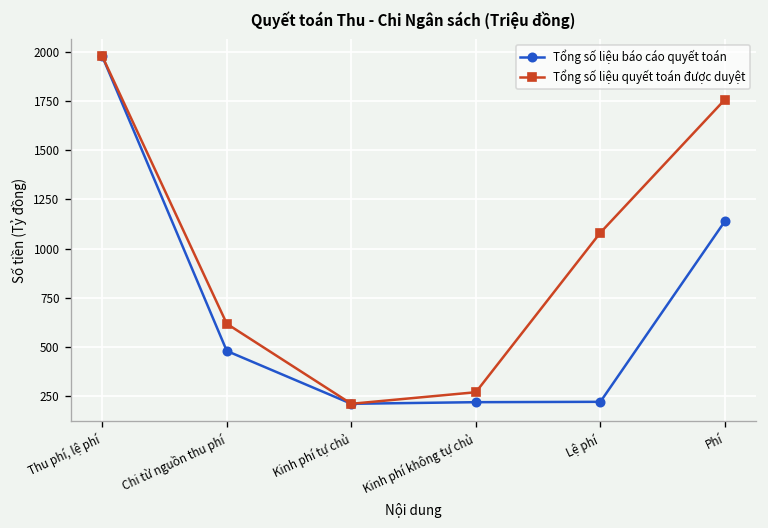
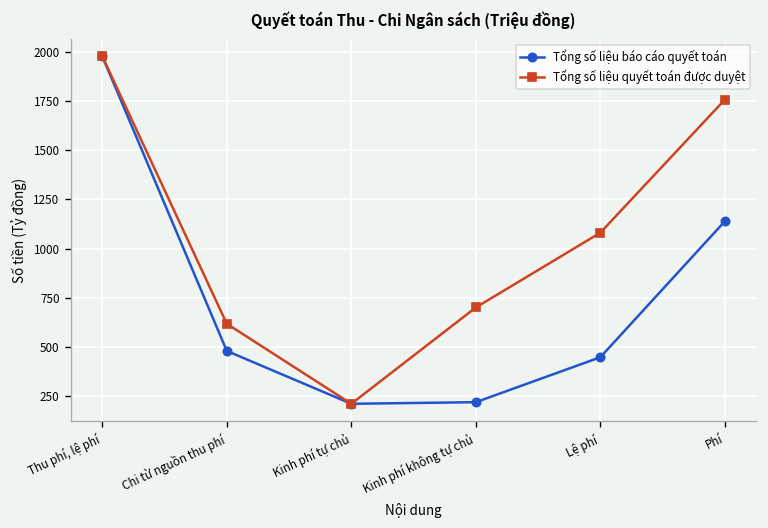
Tổng số liệu quyết toán được duyệt, Kinh phí không tự chủ: 270 -> 700
Tổng số liệu báo cáo quyết toán, Lệ phí: 220 -> 450
